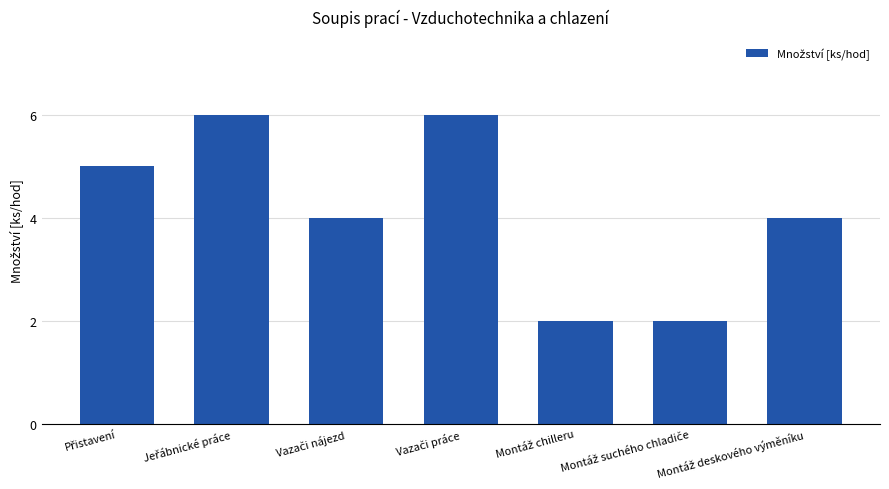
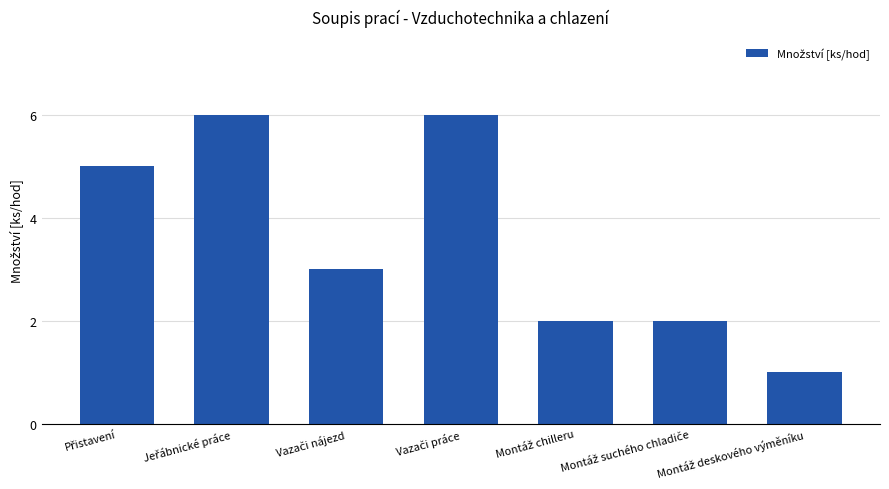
Vazači nájezd: 4 -> 3
Montáž deskového výměníku: 4 -> 1
